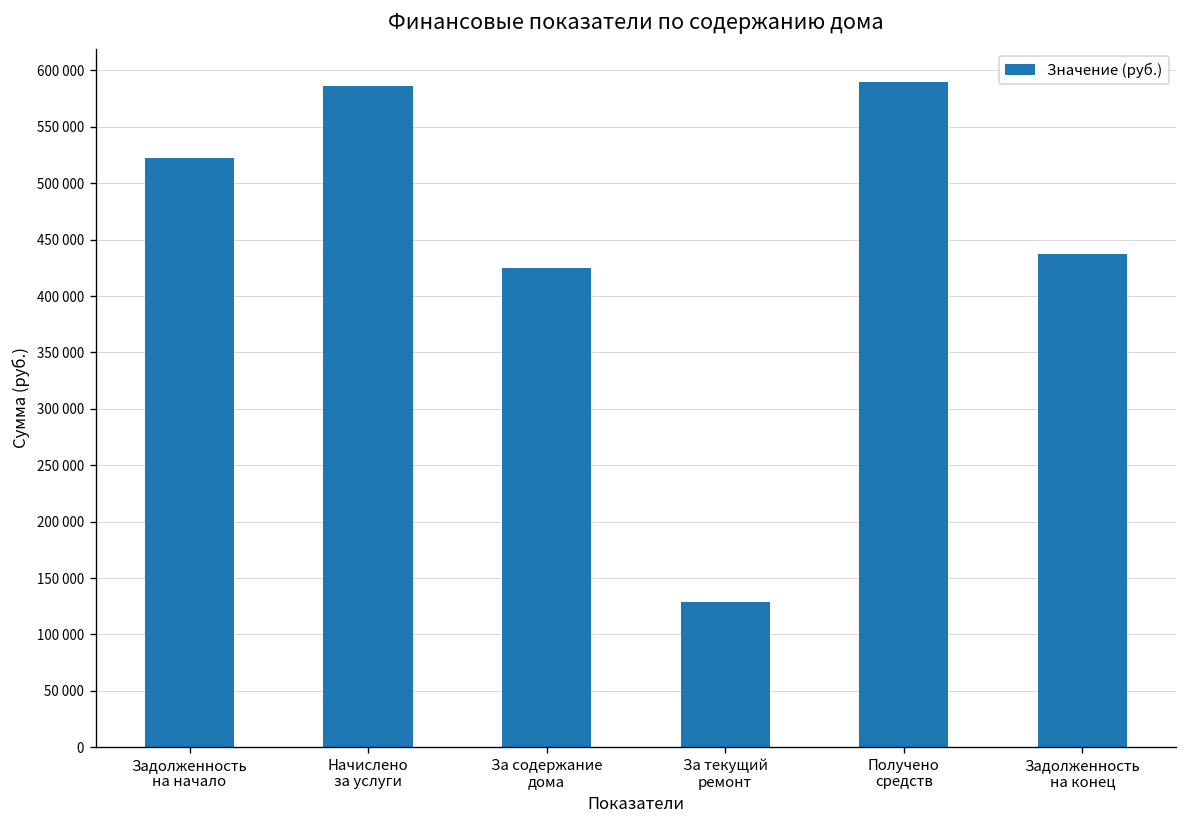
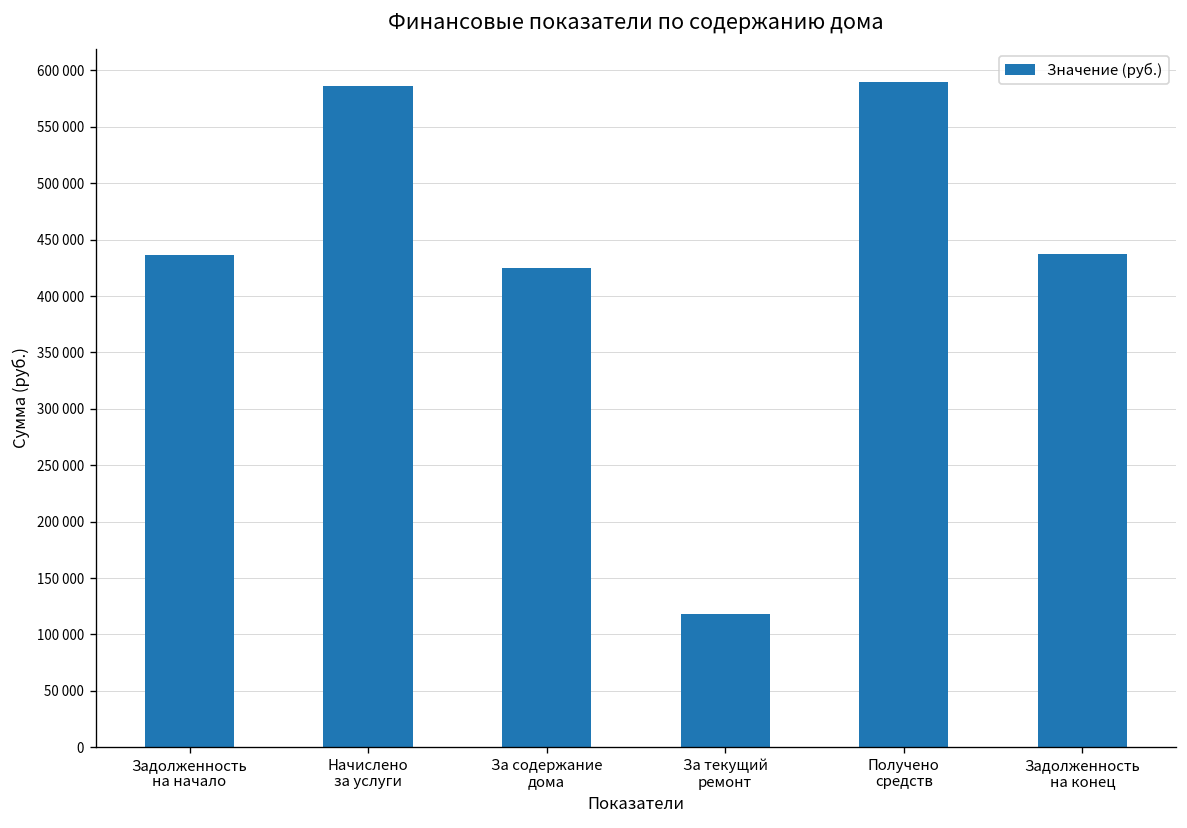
Задолженность на начало: 520000 -> 440000
За текущий ремонт: 130000 -> 120000
